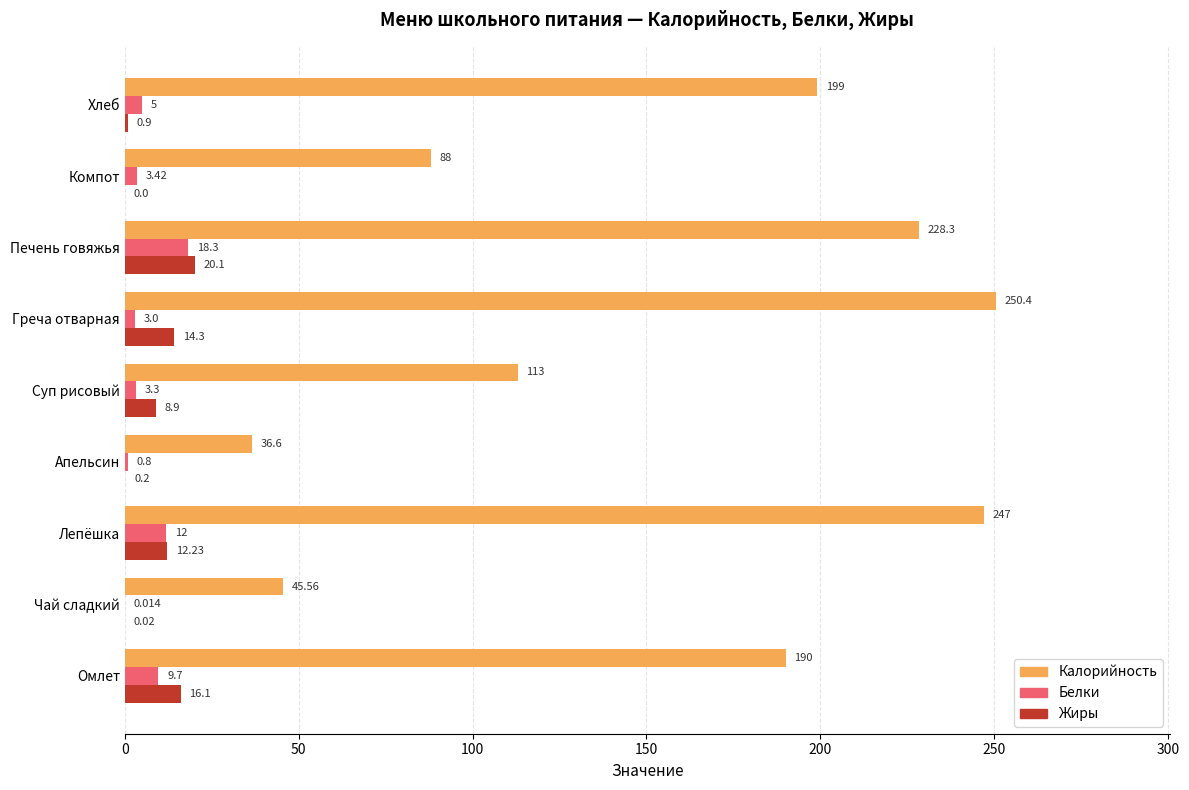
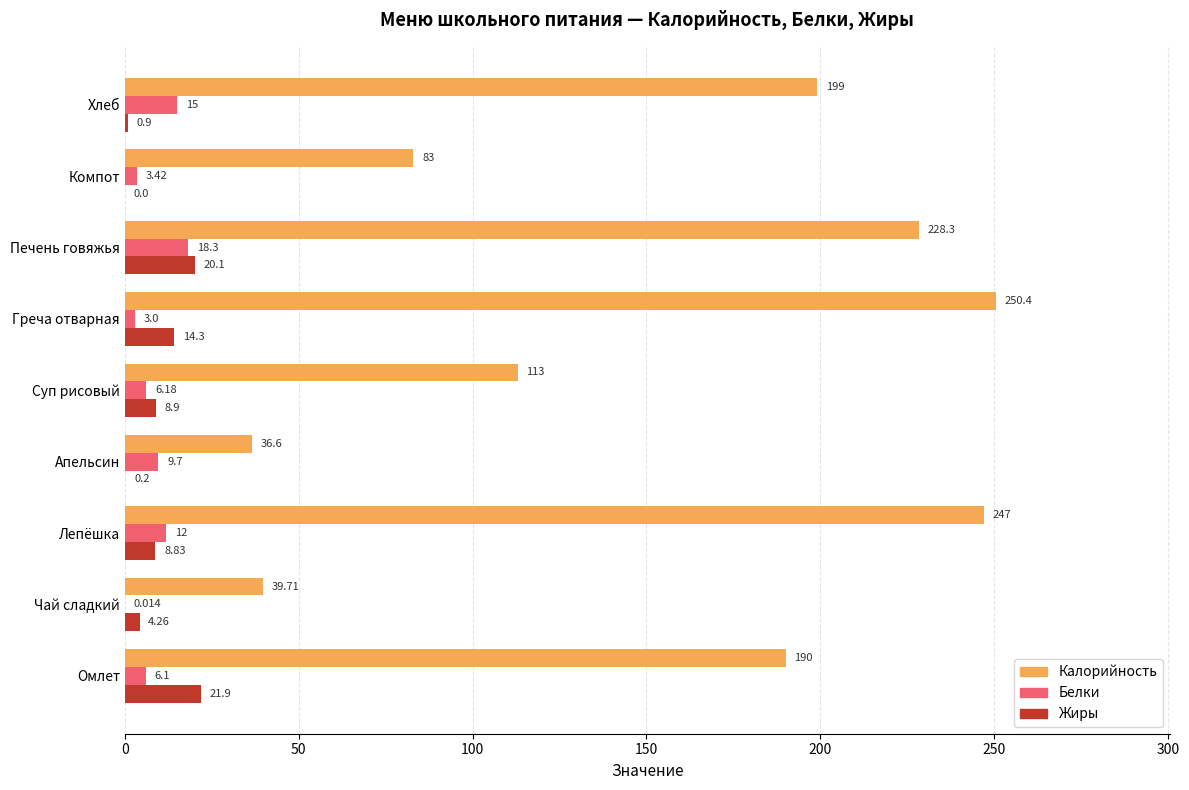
Белки, Хлеб: 5 -> 15
Калорийность, Компот: 88 -> 83
Белки, Суп рисовый: 3.3 -> 6.18
Белки, Апельсин: 0.8 -> 9.7
Жиры, Лепёшка: 12.23 -> 8.83
Калорийность, Чай сладкий: 45.56 -> 39.71
Жиры, Чай сладкий: 0.02 -> 4.26
Белки, Омлет: 9.7 -> 6.1
Жиры, Омлет: 16.1 -> 21.9
